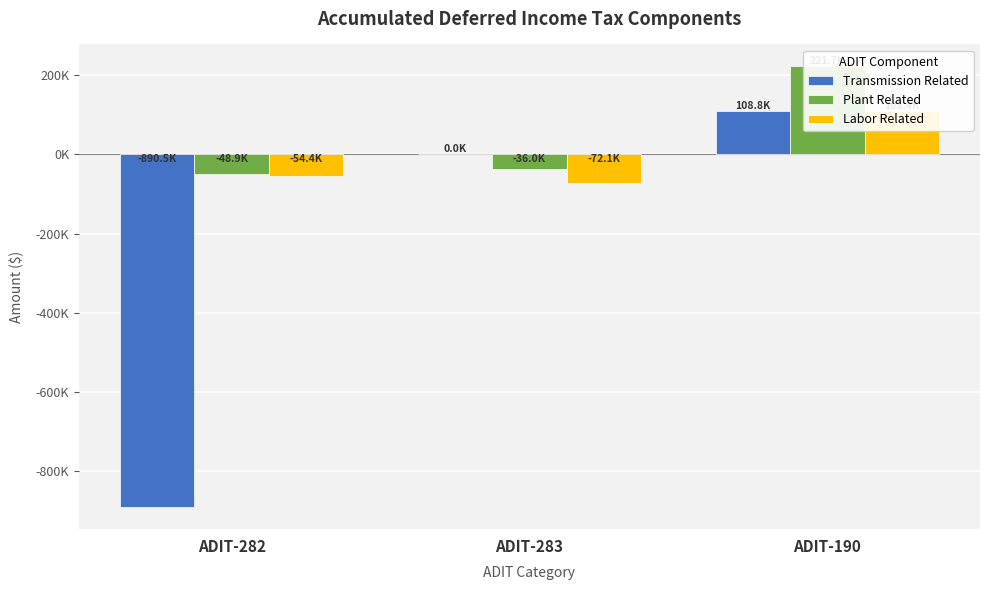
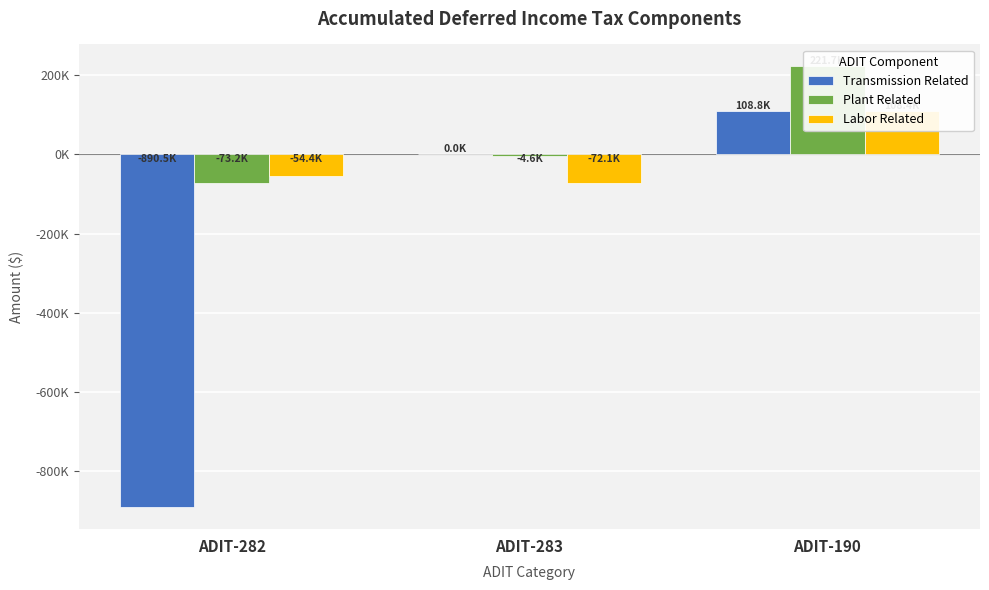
Plant Related, ADIT-282: -48.9K -> -73.2K
Plant Related, ADIT-283: -36.0K -> -4.6K
